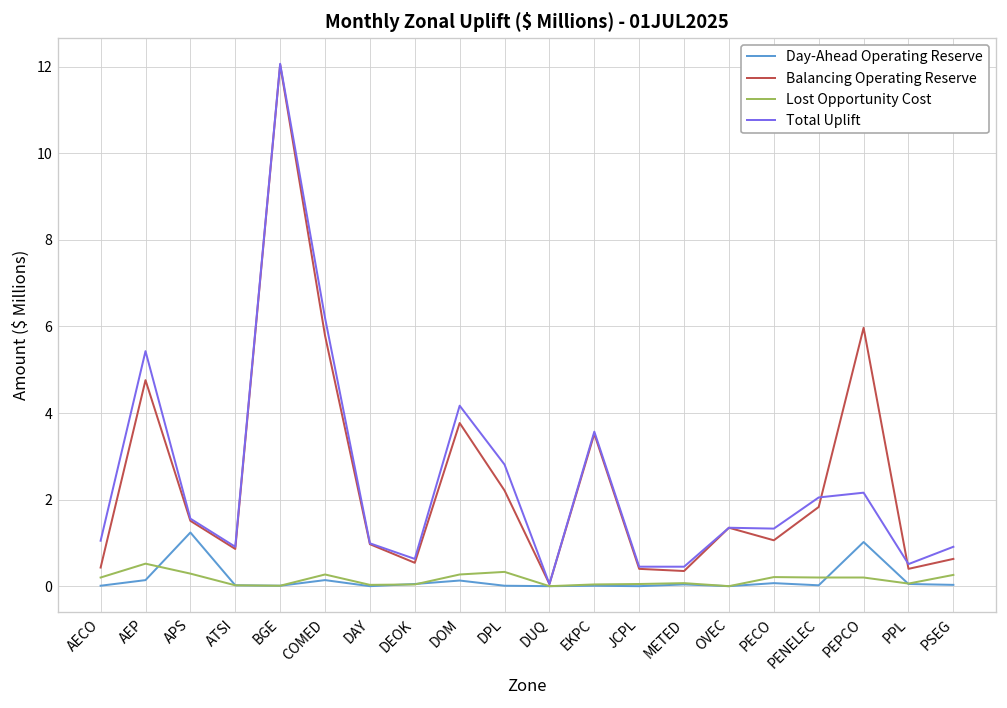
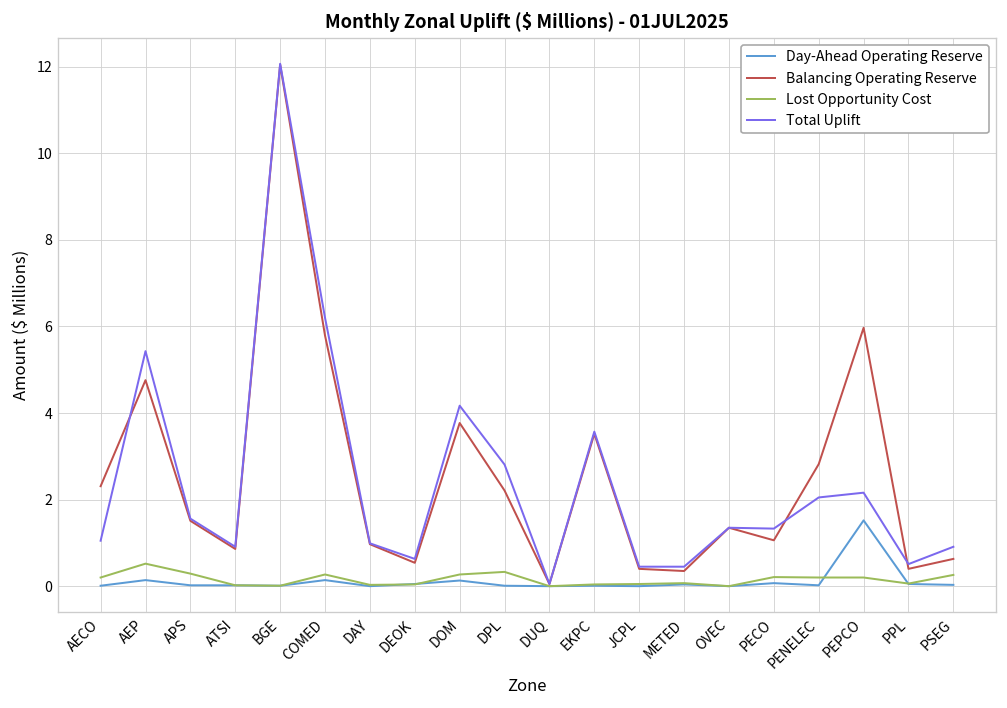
Balancing Operating Reserve, AECO: 0.4 -> 2.3
Day-Ahead Operating Reserve, APS: 1.2 -> 0.0
Balancing Operating Reserve, PENELEC: 1.8 -> 2.8
Day-Ahead Operating Reserve, PEPCO: 1.0 -> 1.5
